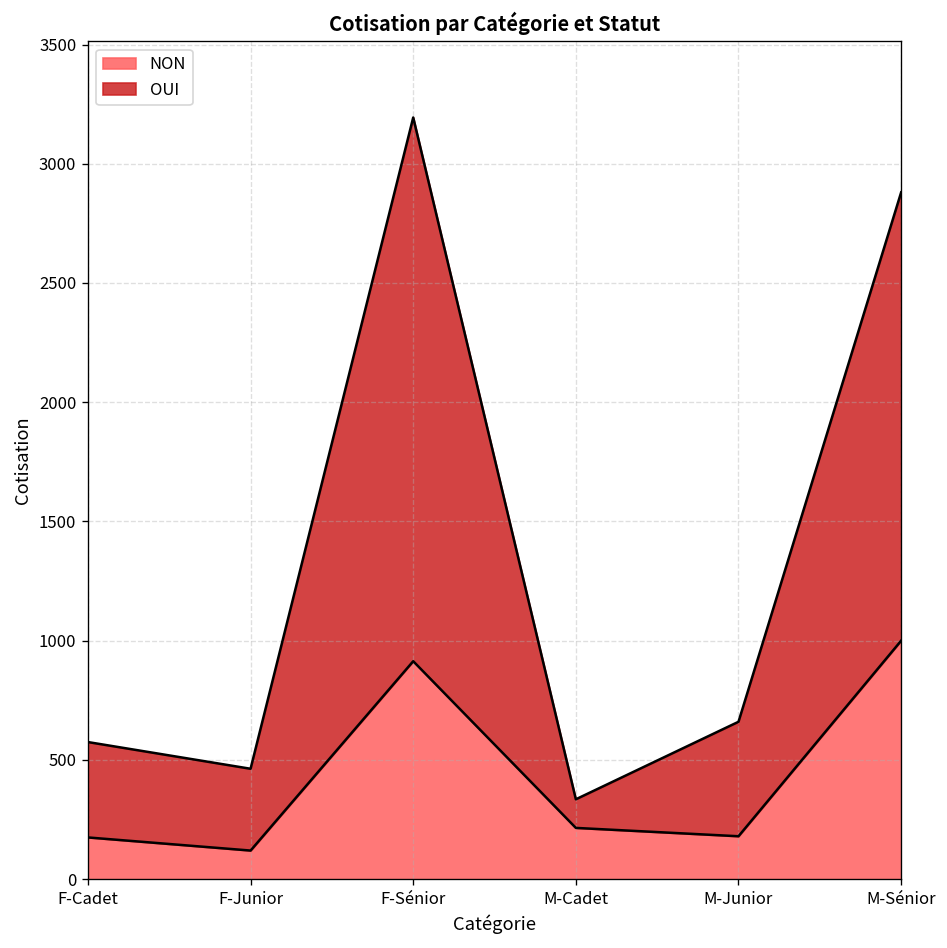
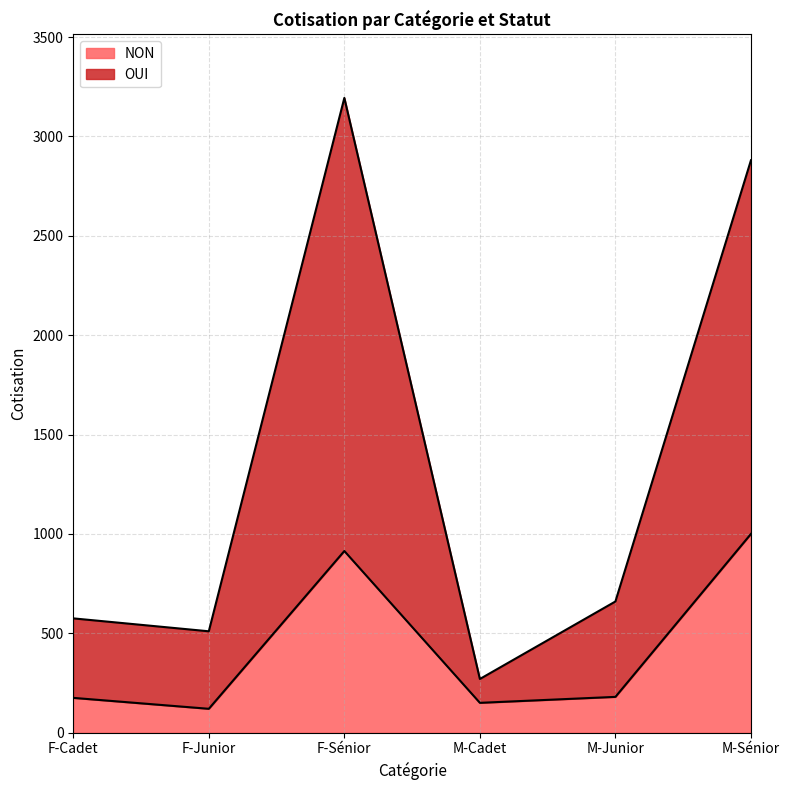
OUI, F-Junior: 340 -> 390
NON, M-Cadet: 220 -> 150
